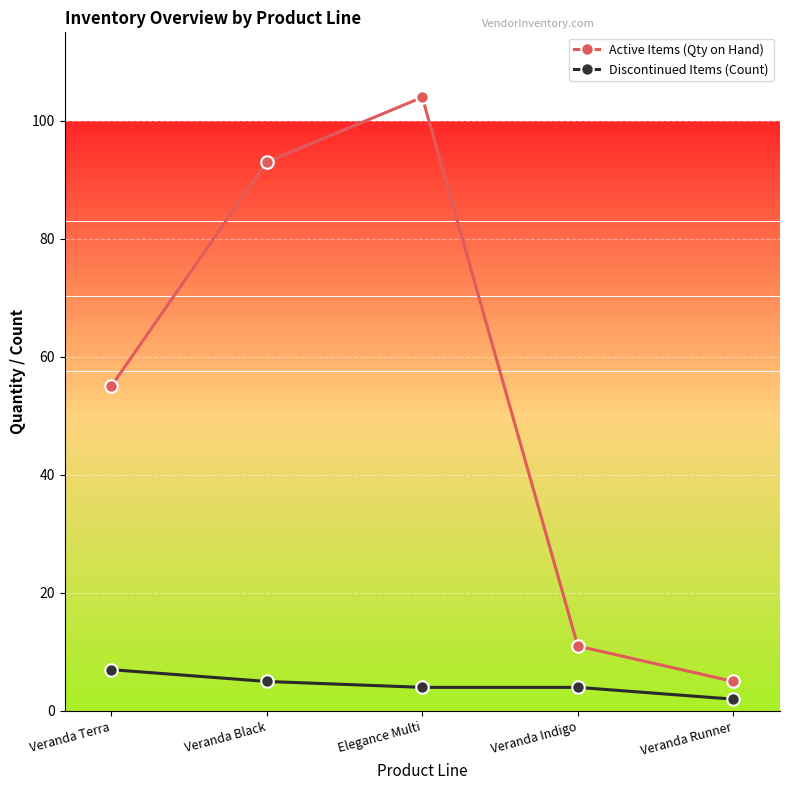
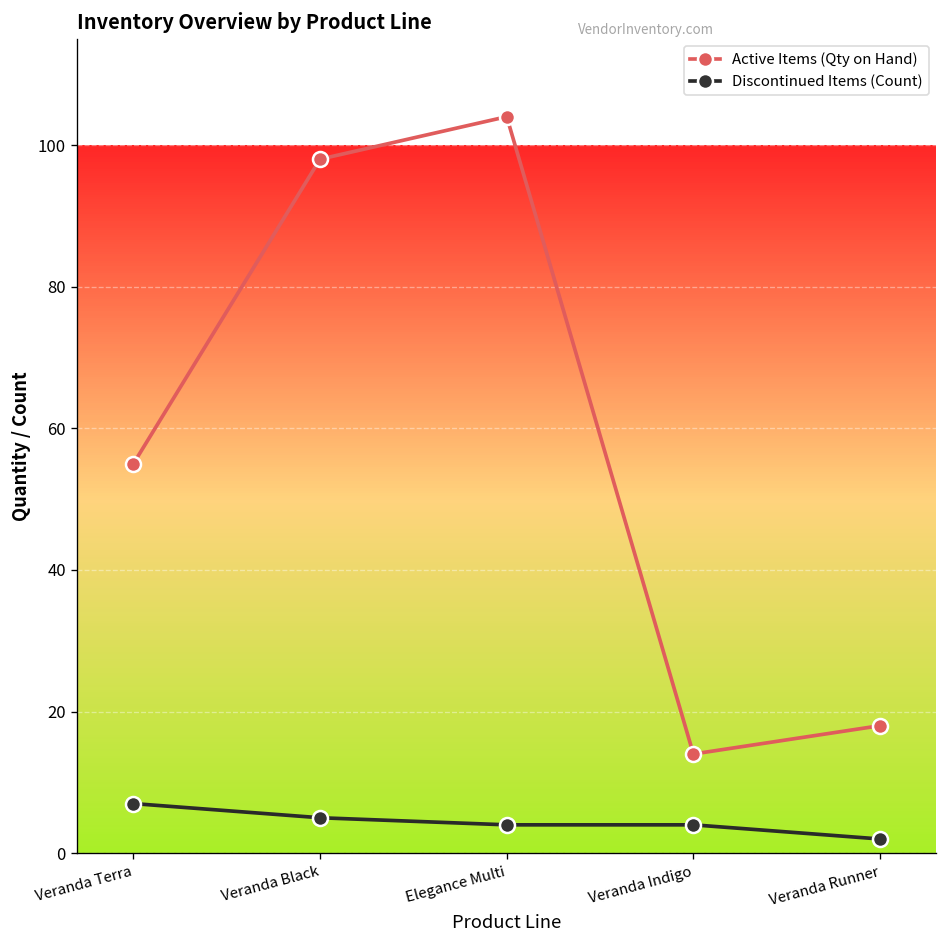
Active Items (Qty on Hand), Veranda Black: 93 -> 98
Active Items (Qty on Hand), Veranda Indigo: 11 -> 14
Active Items (Qty on Hand), Veranda Runner: 5 -> 18
